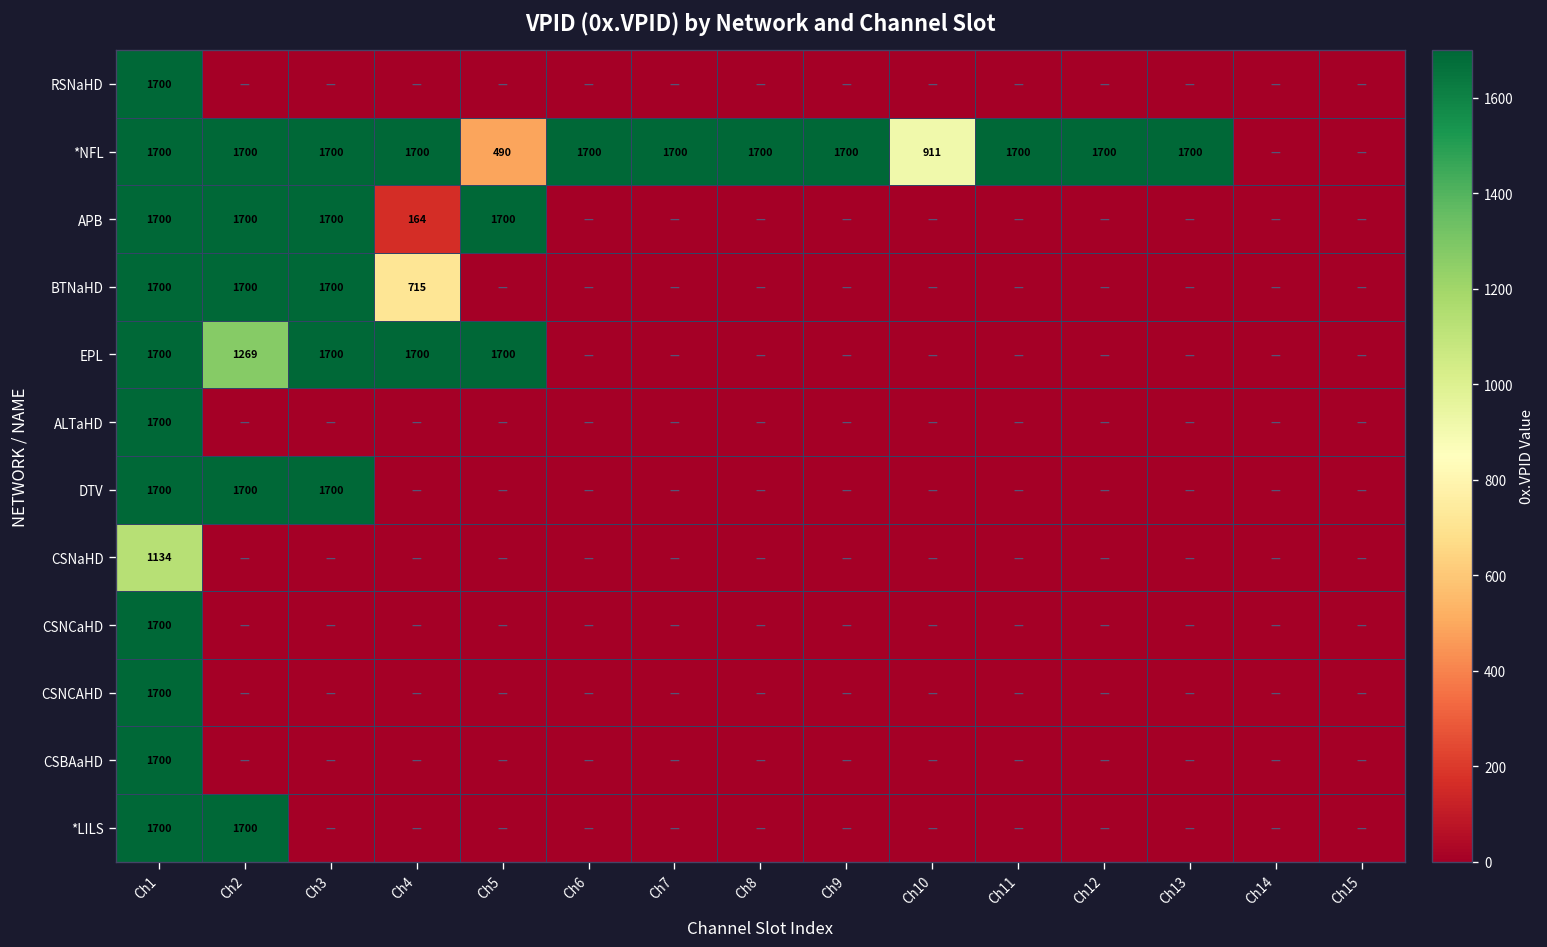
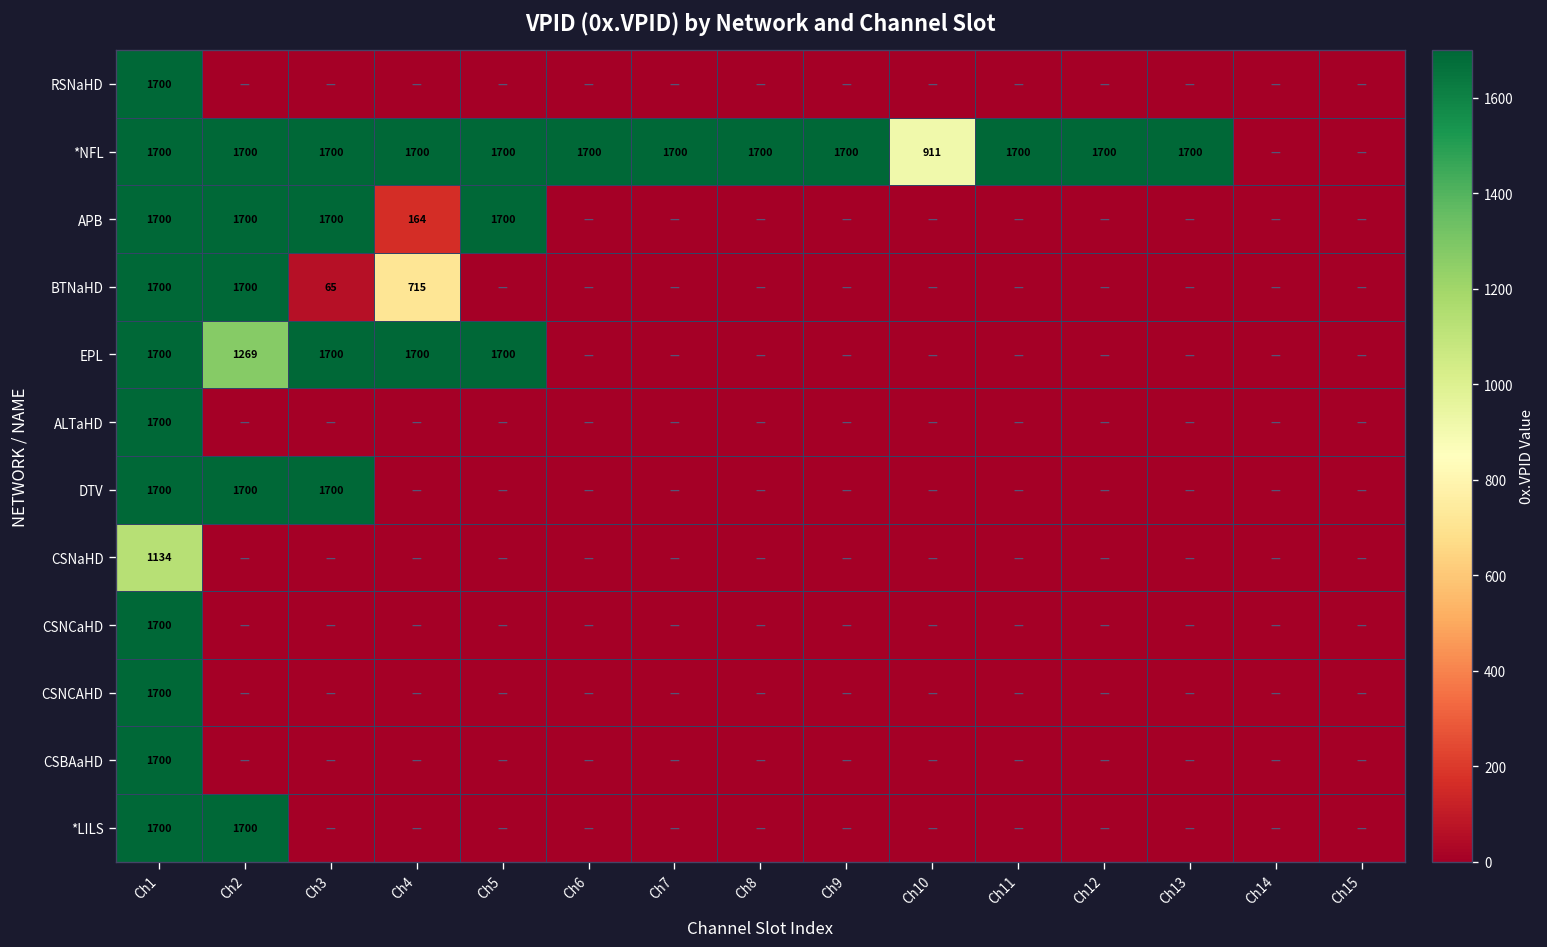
*NFL, Ch5: 490 -> 1700
BTNaHD, Ch3: 1700 -> 65
